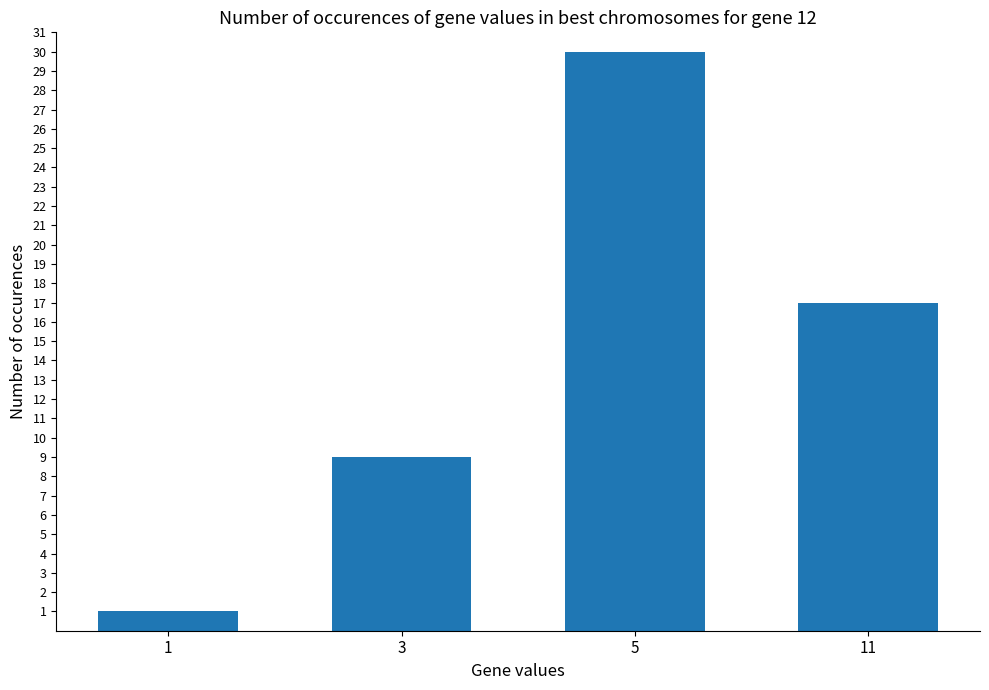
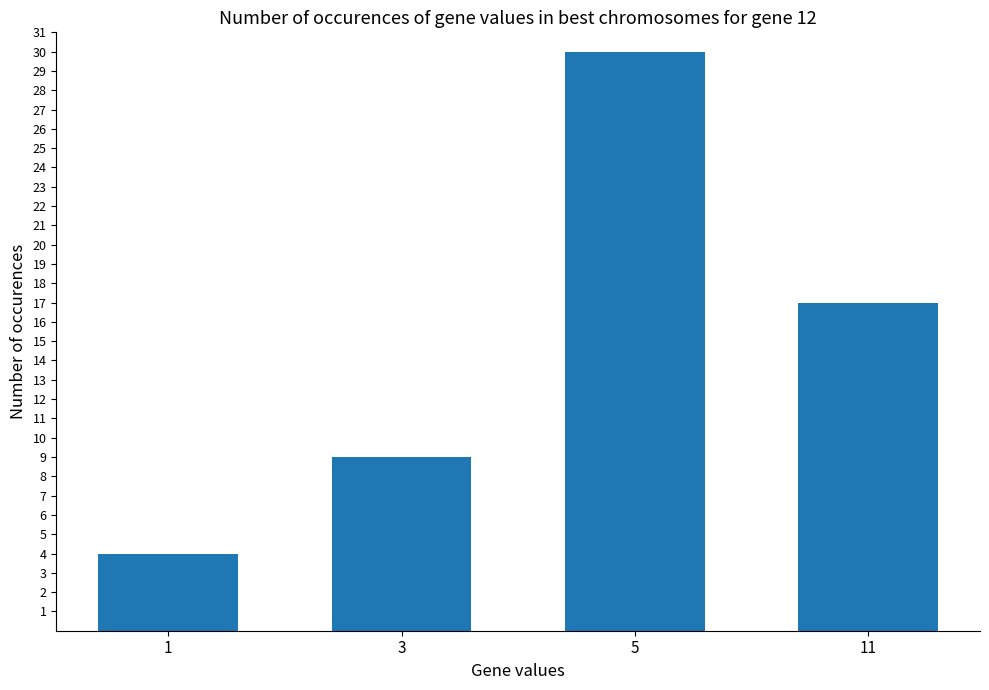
1: 1 -> 4
